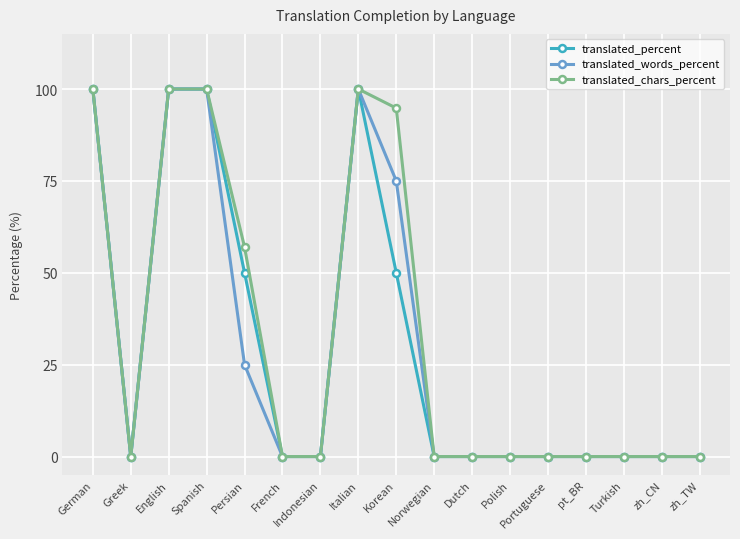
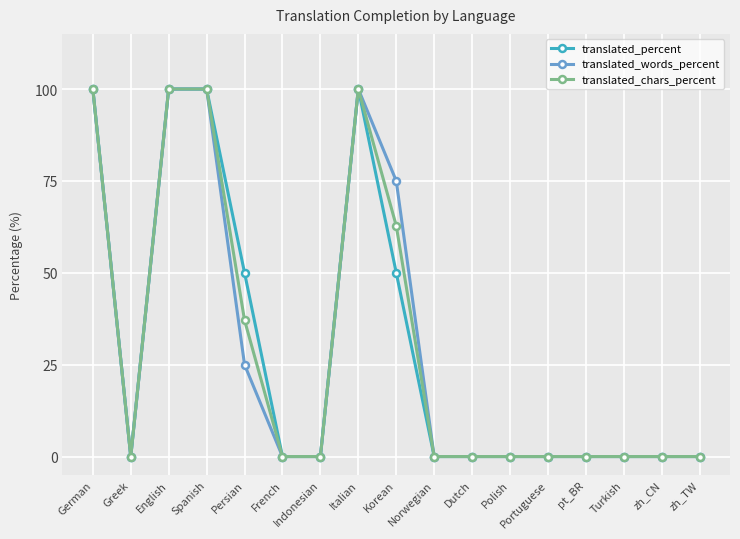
translated_chars_percent, Persian: 57 -> 37
translated_chars_percent, Korean: 95 -> 63
